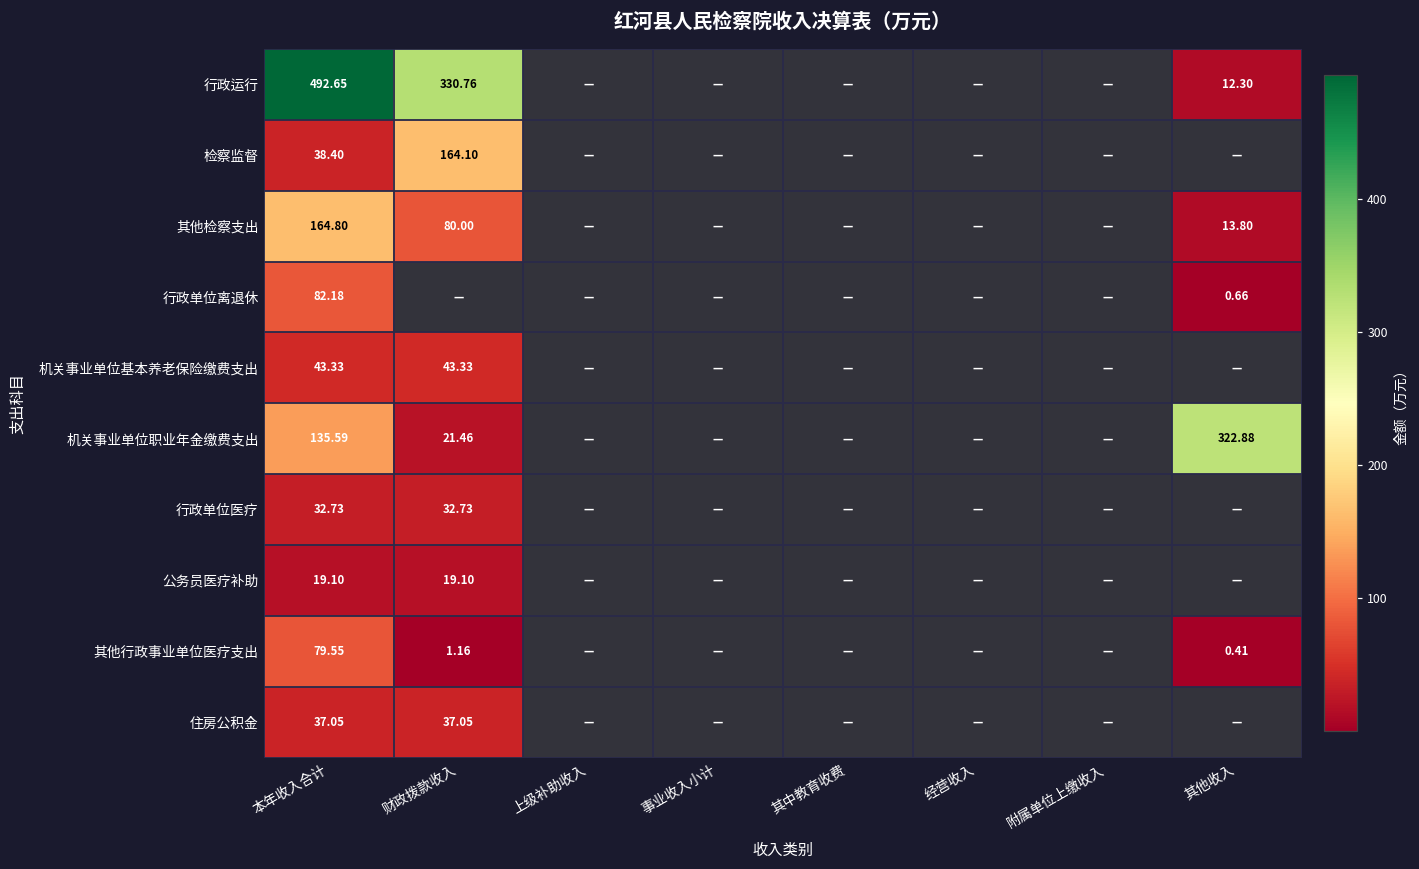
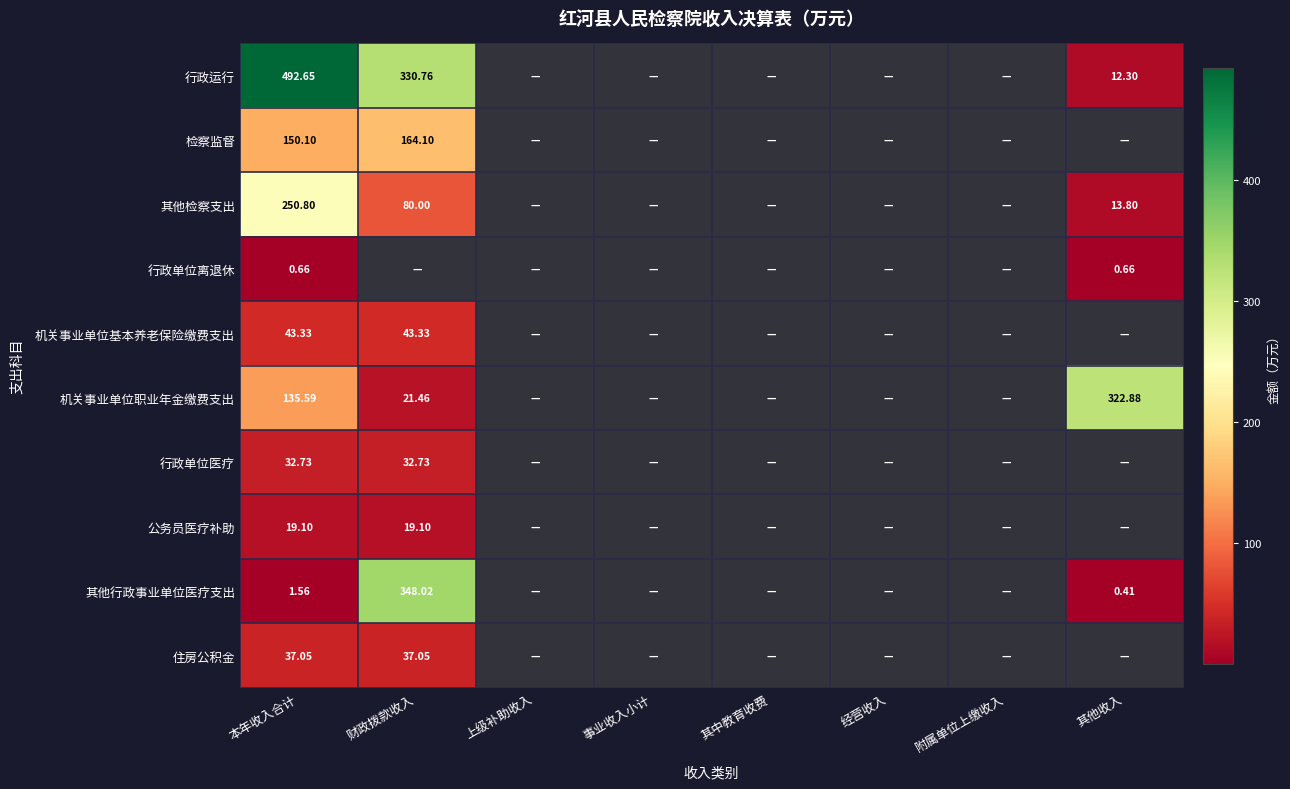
检察监督, 本年收入合计: 38.40 -> 150.10
其他检察支出, 本年收入合计: 164.80 -> 250.80
行政单位离退休, 本年收入合计: 82.18 -> 0.66
其他行政事业单位医疗支出, 本年收入合计: 79.55 -> 1.56
其他行政事业单位医疗支出, 财政拨款收入: 1.16 -> 348.02
